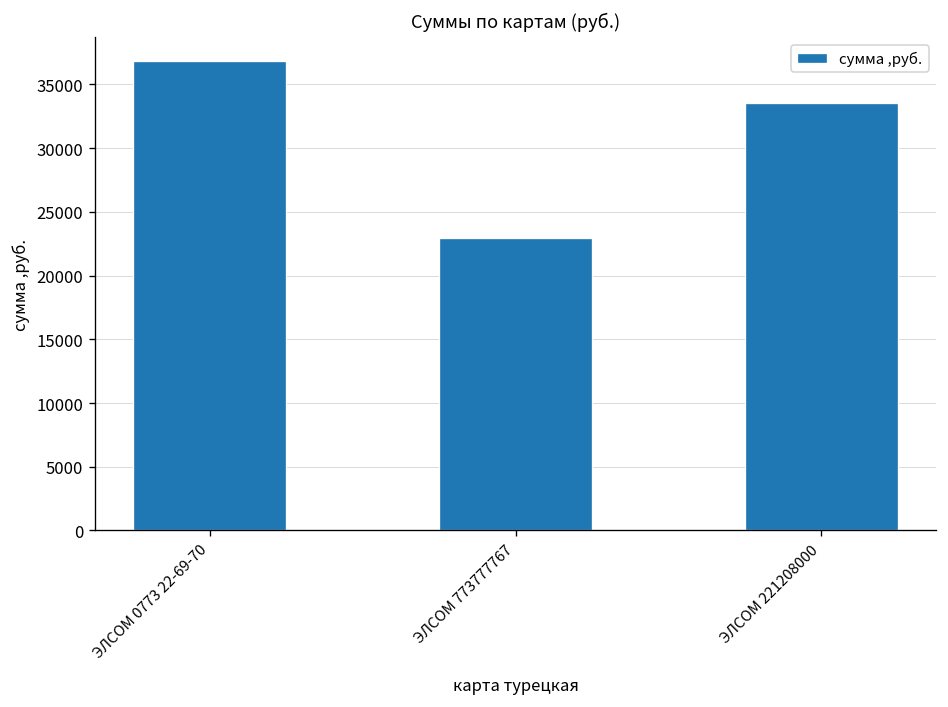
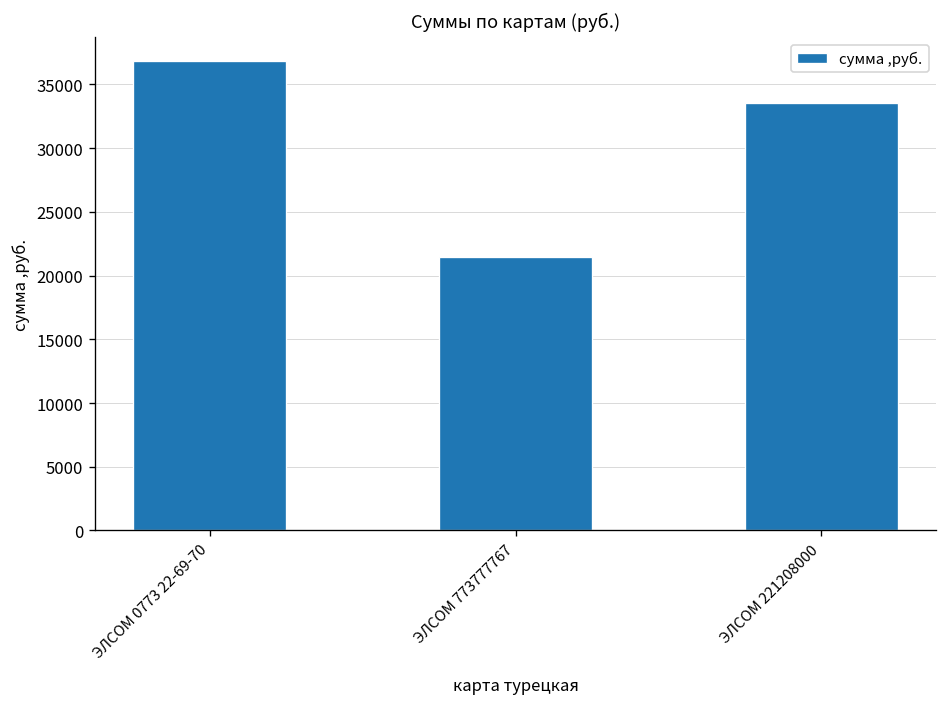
ЭЛСОМ 773777767: 23000 -> 21400
